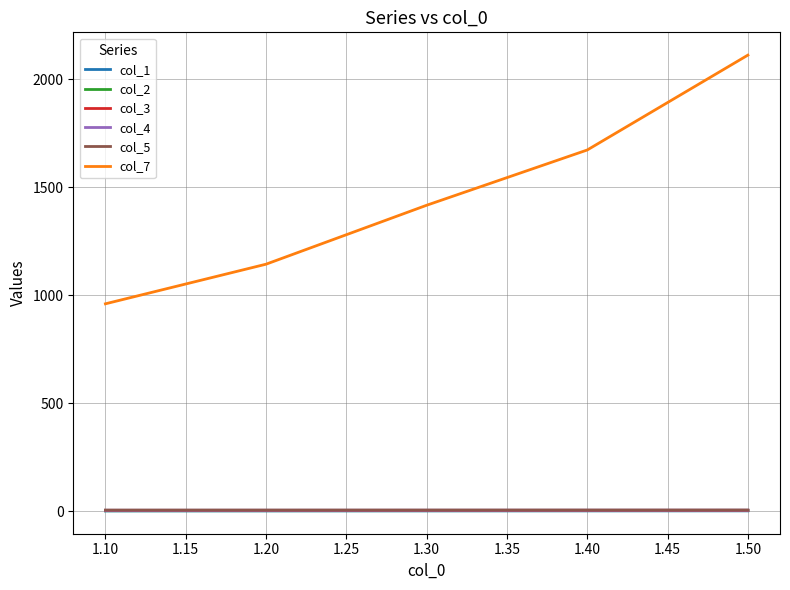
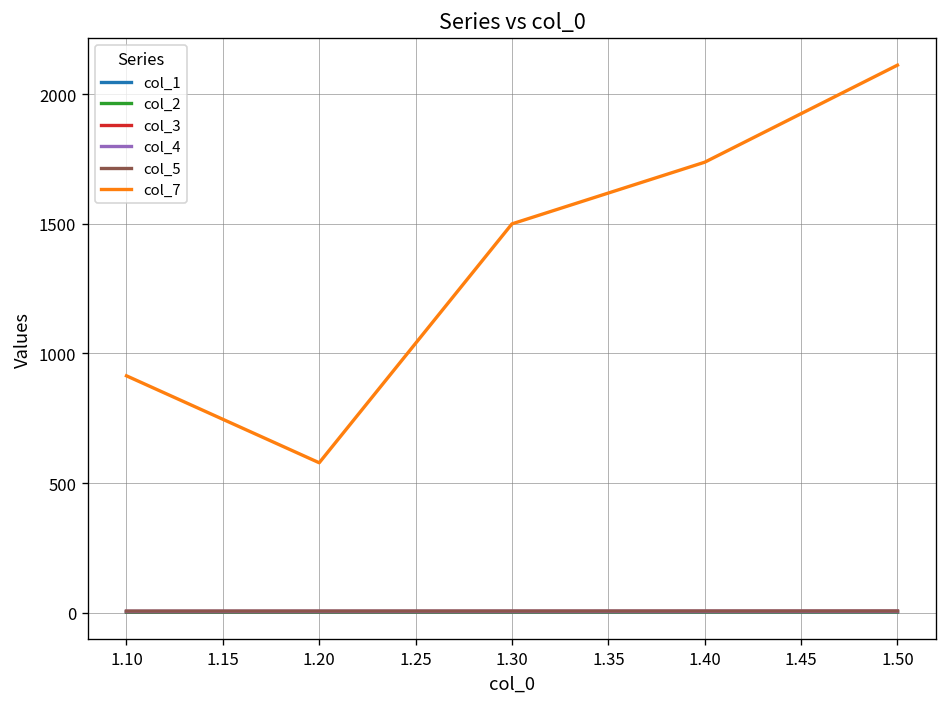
col_7, 1.10: 960 -> 910
col_7, 1.20: 1140 -> 580
col_7, 1.30: 1420 -> 1500
col_7, 1.40: 1670 -> 1740
